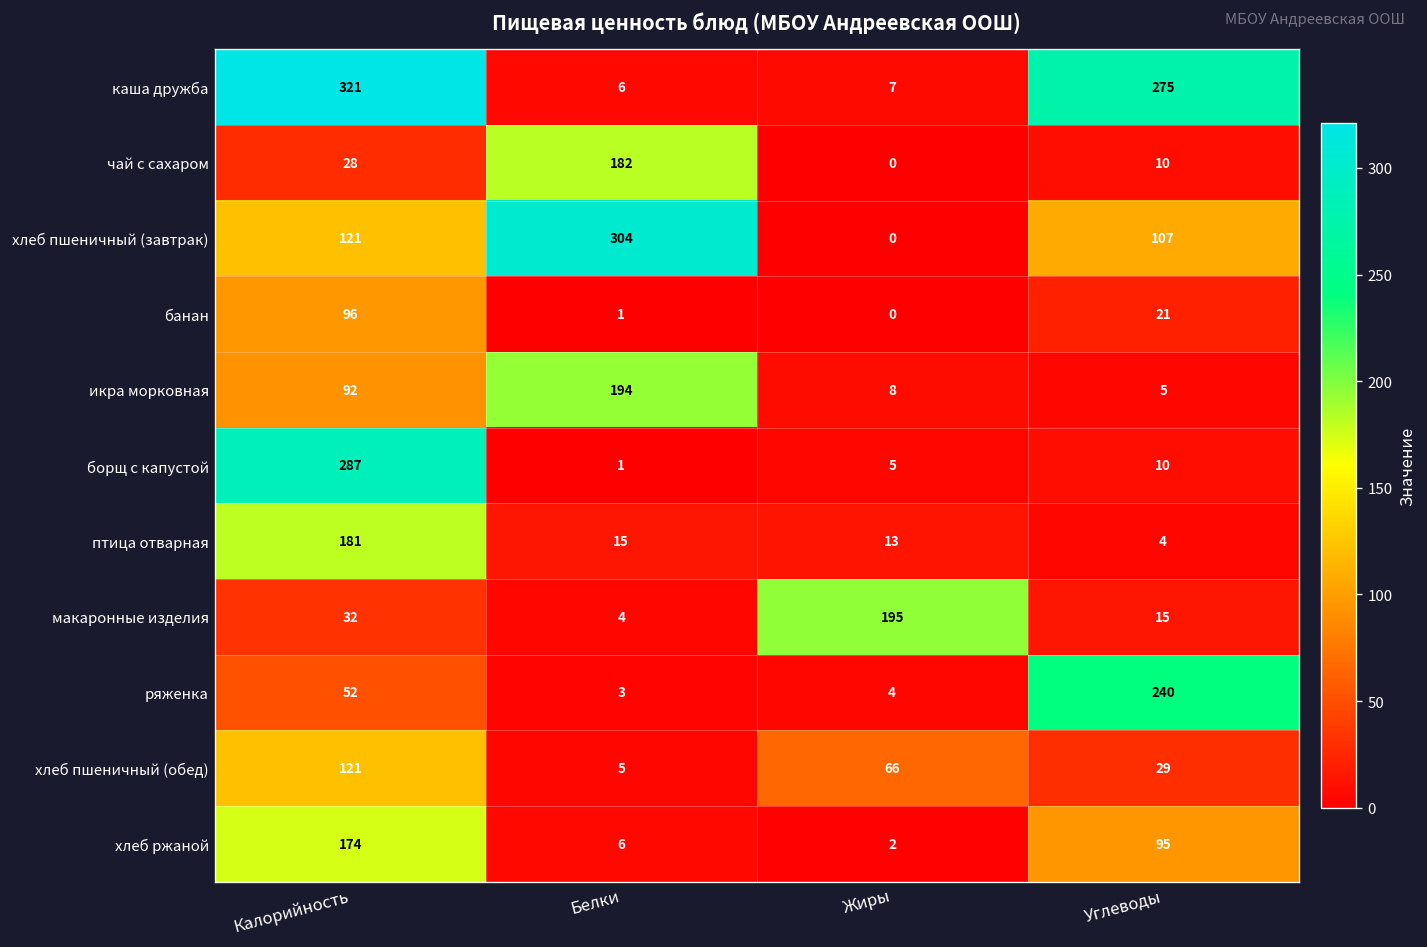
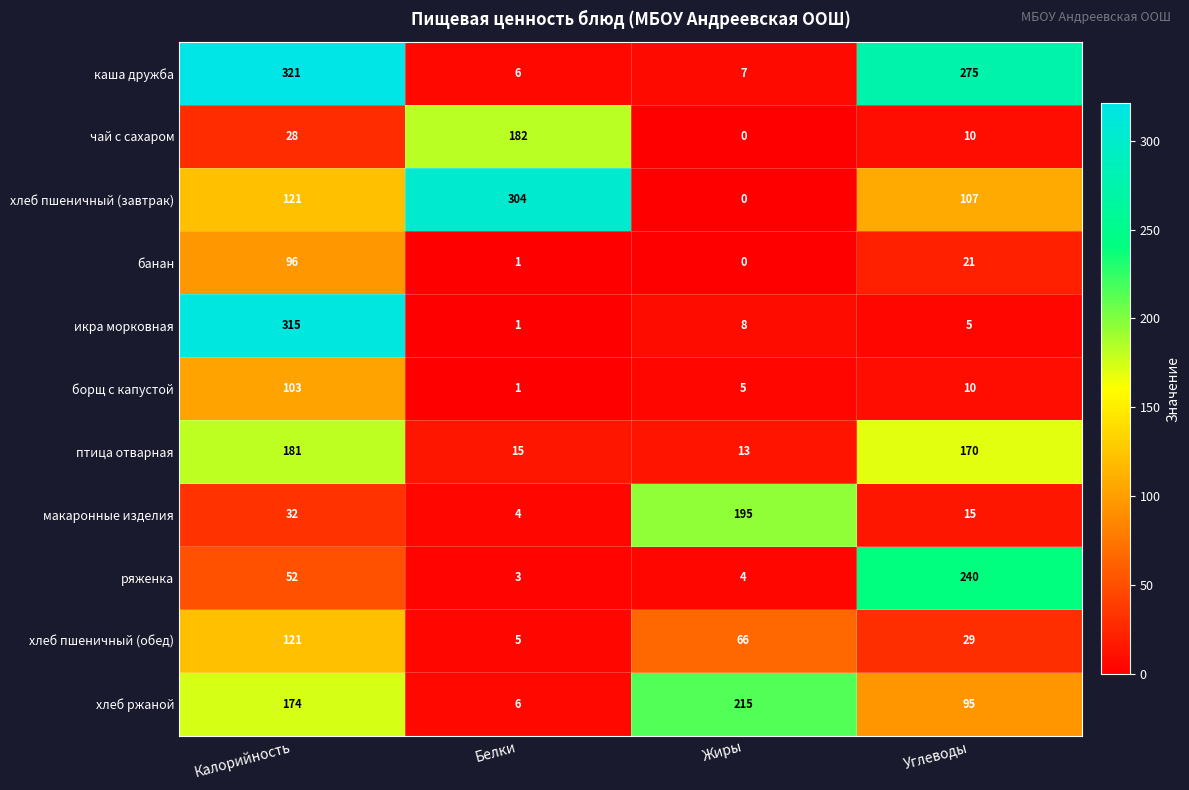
икра морковная, Калорийность: 92 -> 315
икра морковная, Белки: 194 -> 1
борщ с капустой, Калорийность: 287 -> 103
птица отварная, Углеводы: 4 -> 170
хлеб ржаной, Жиры: 2 -> 215
